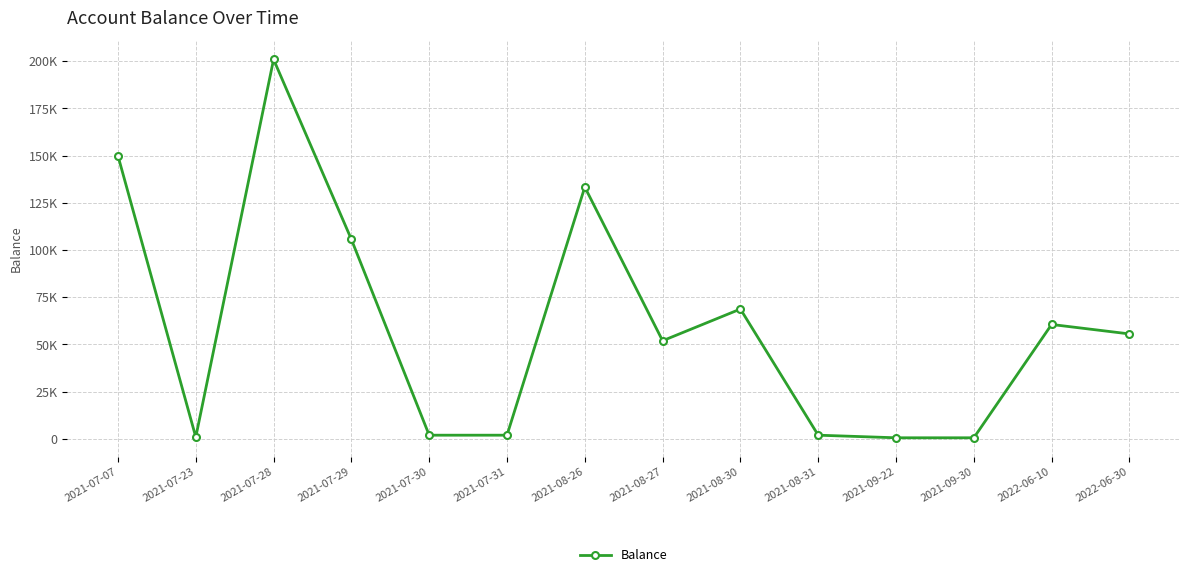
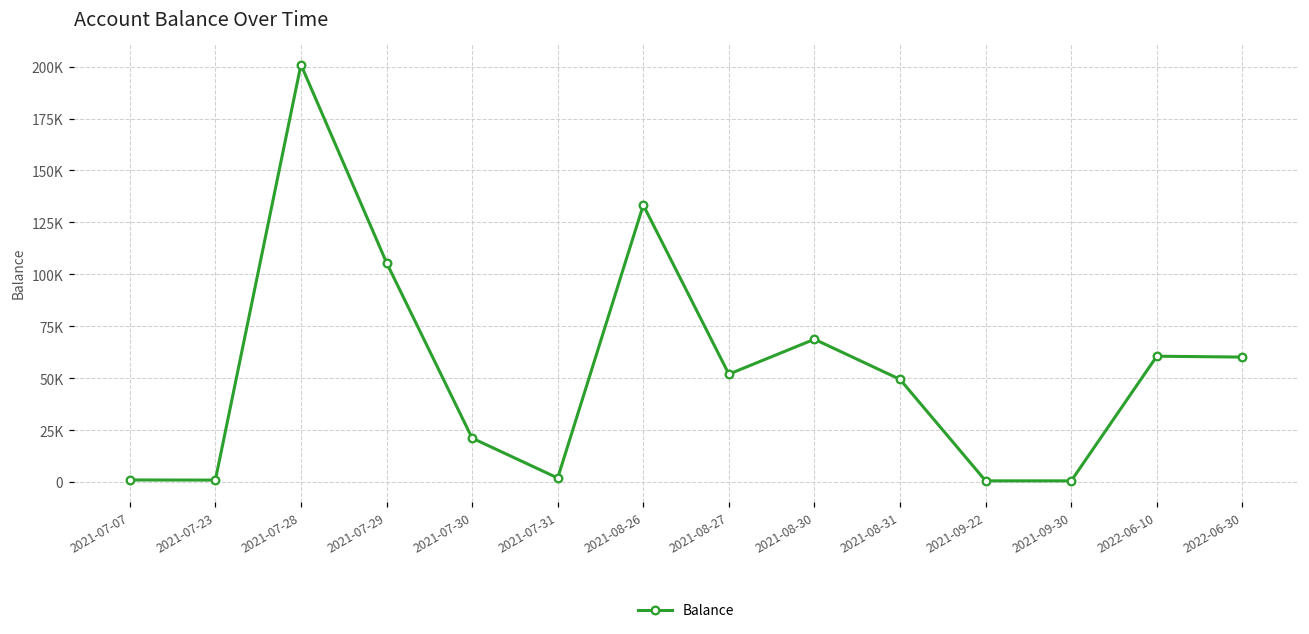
2021-07-07: 150000 -> 1000
2021-07-30: 2000 -> 21000
2021-08-31: 2000 -> 49000
2022-06-30: 56000 -> 60000
